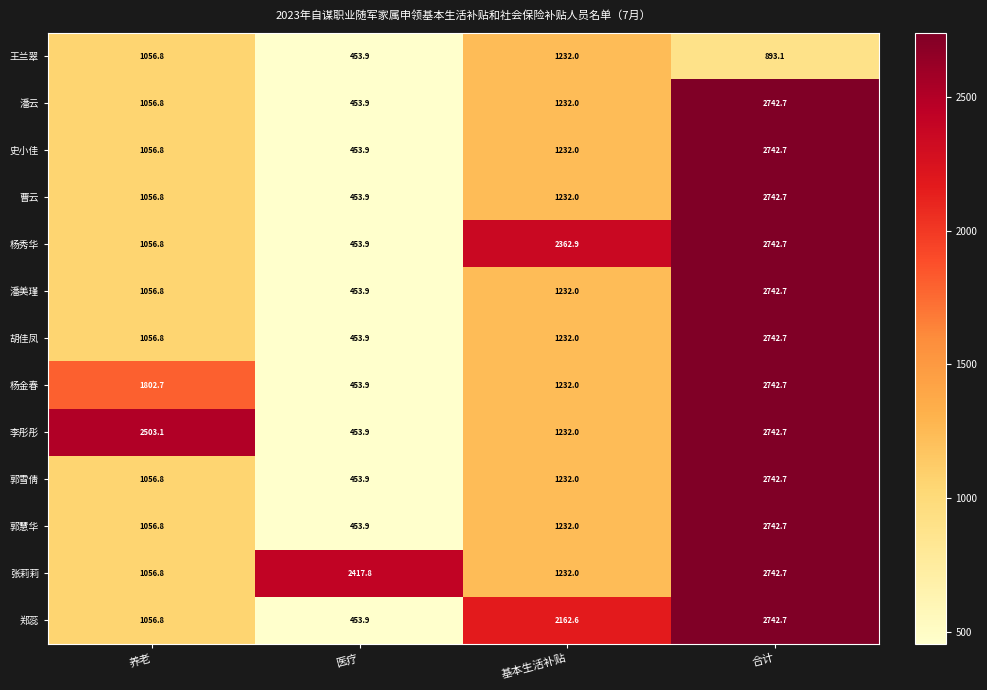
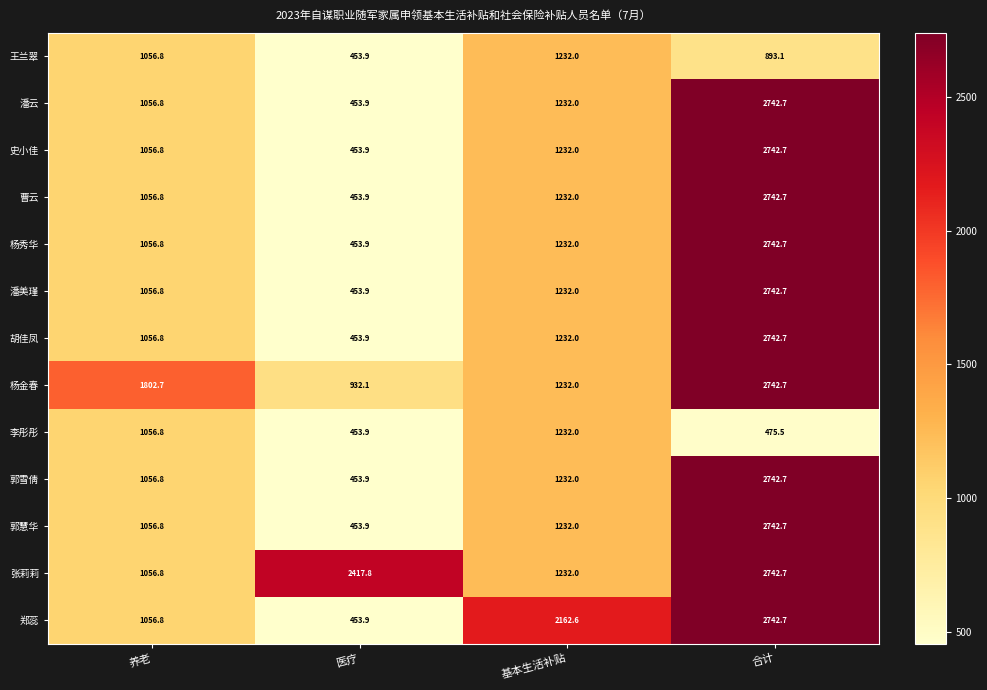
杨秀华, 基本生活补贴: 2362.9 -> 1232.0
杨金春, 医疗: 453.9 -> 932.1
李彤彤, 养老: 2503.1 -> 1056.8
李彤彤, 合计: 2742.7 -> 475.5
